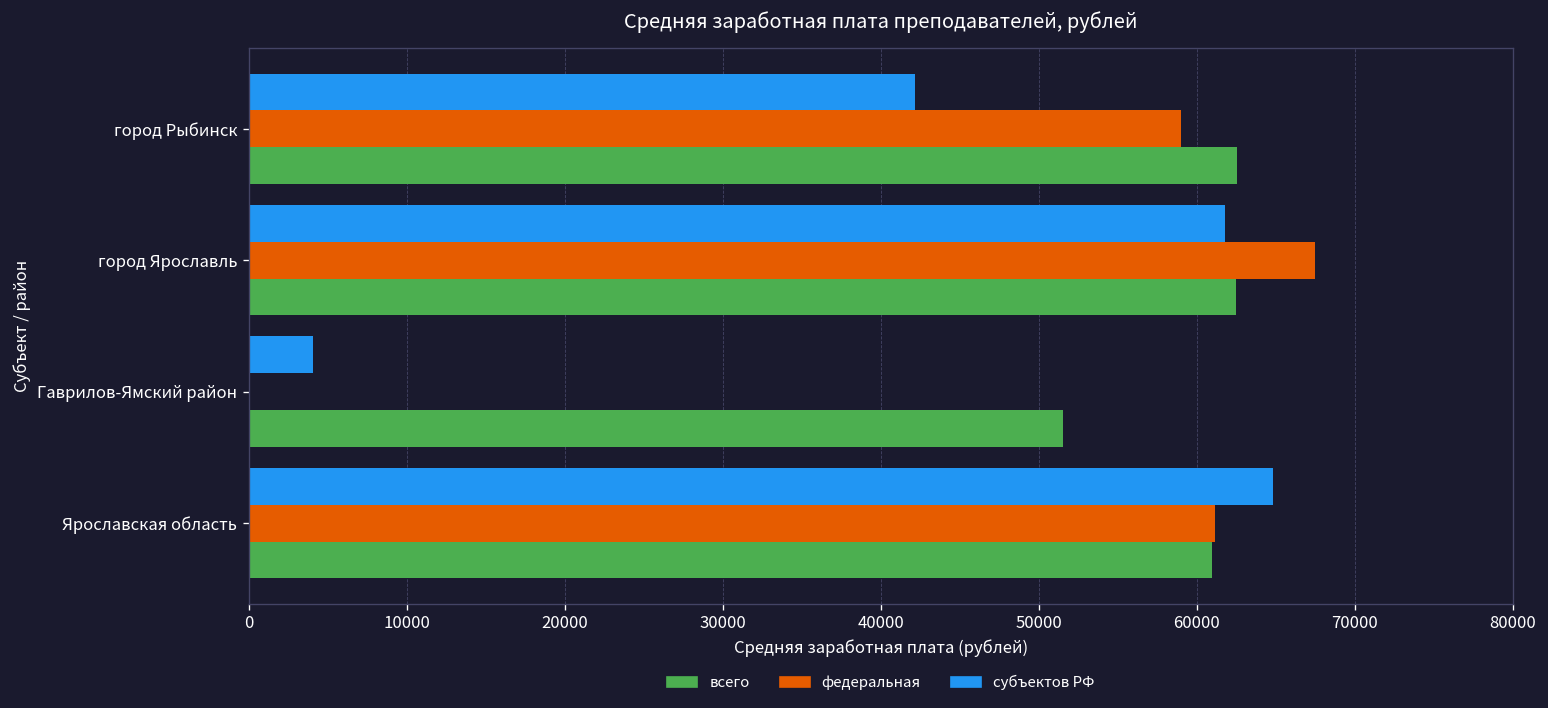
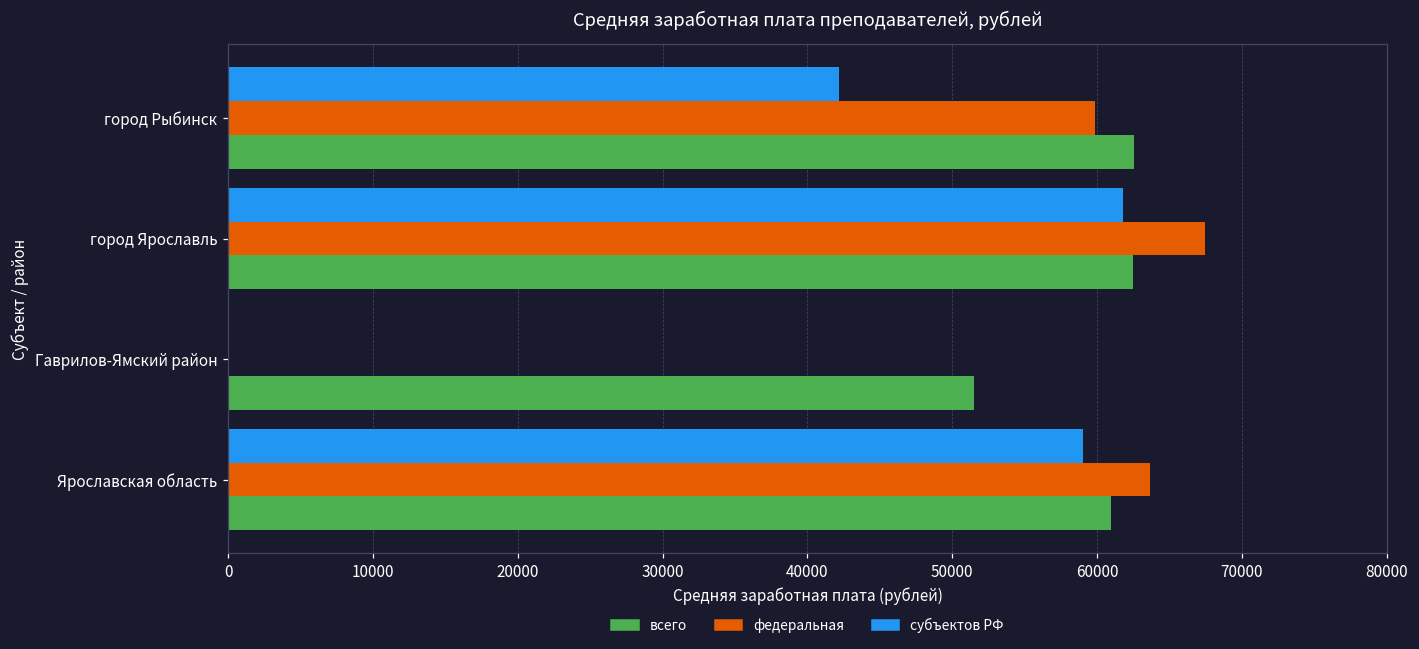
федеральная, город Рыбинск: 59000 -> 59800
субъектов РФ, Гаврилов-Ямский район: 4100 -> 0
субъектов РФ, Ярославская область: 64900 -> 59000
федеральная, Ярославская область: 61200 -> 63700
